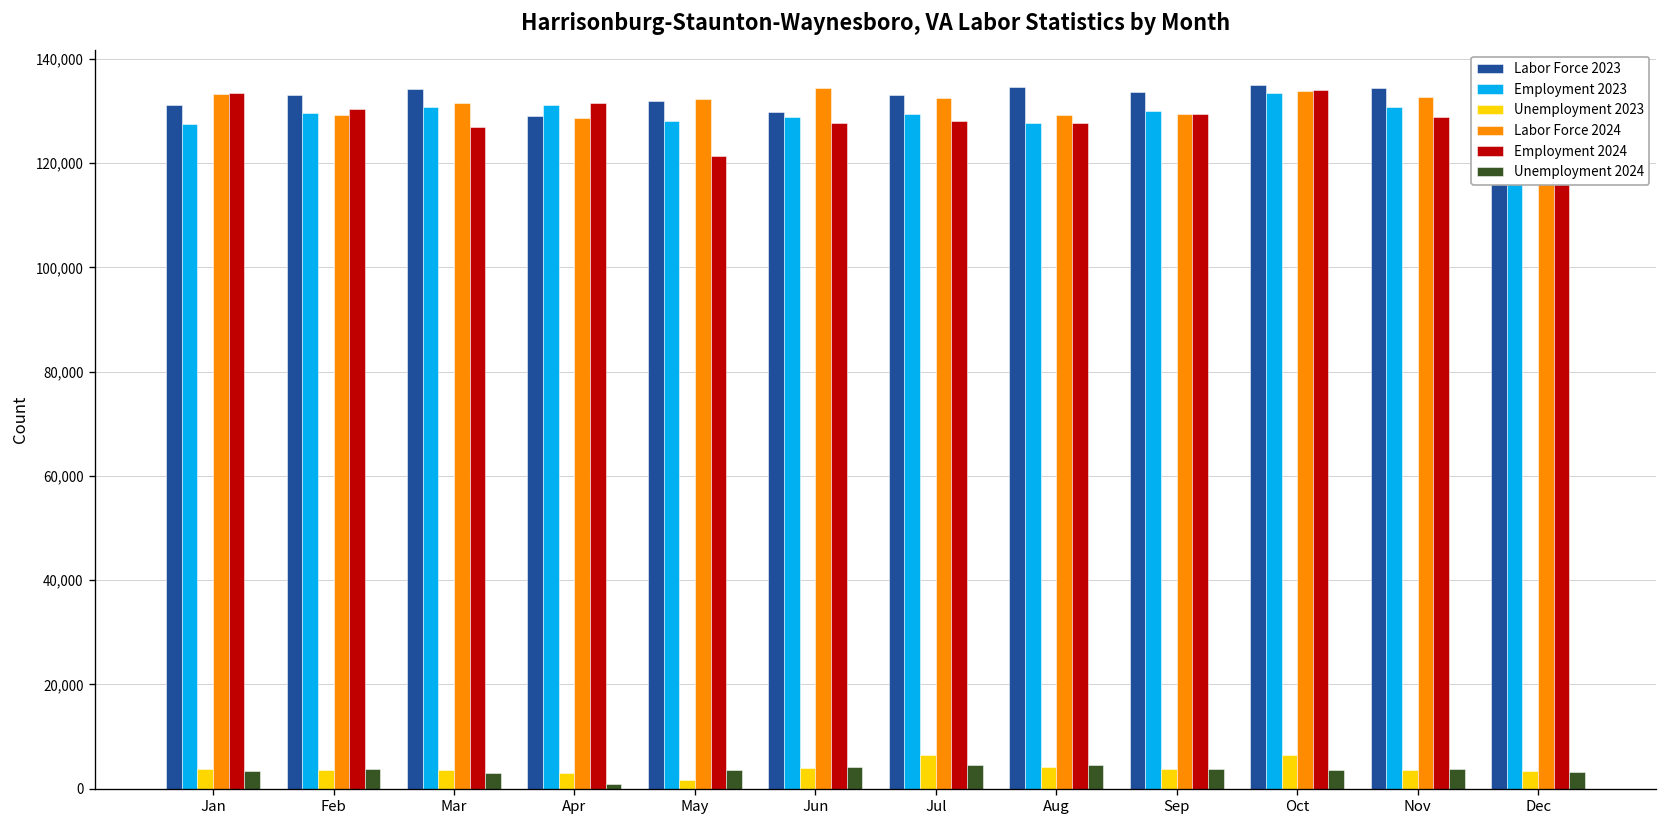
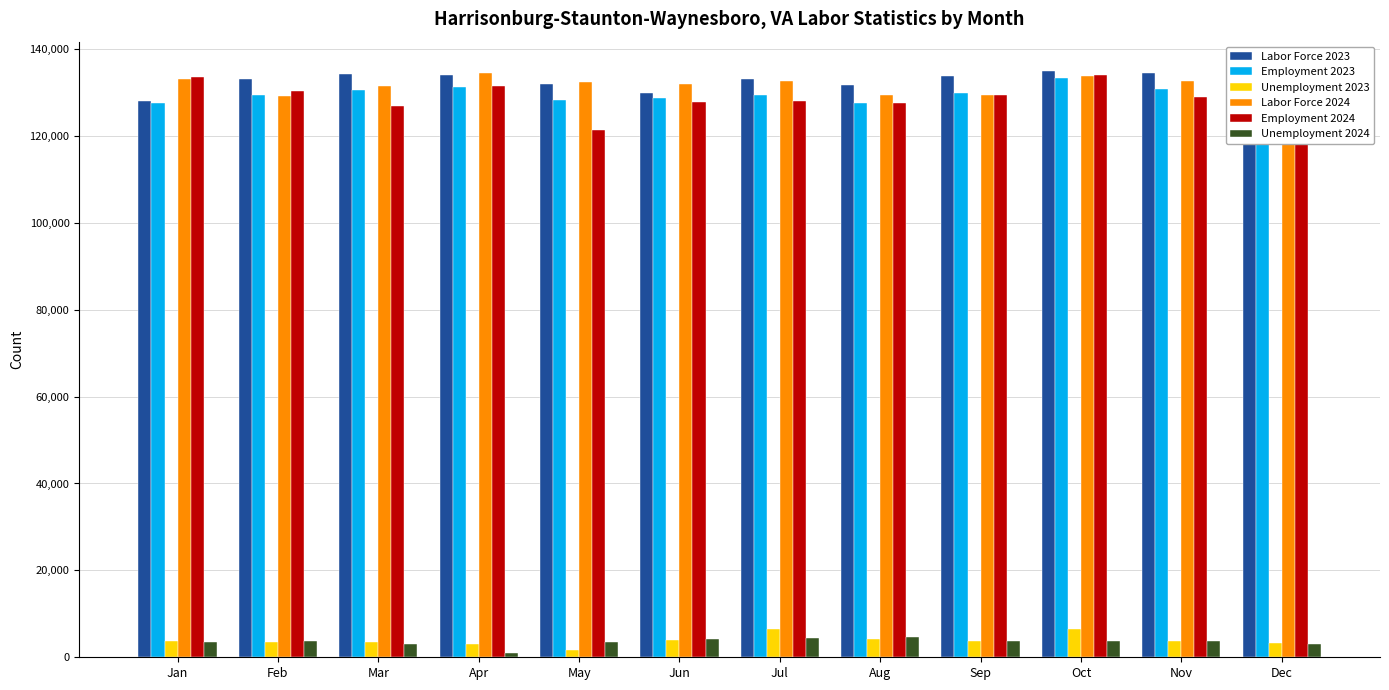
Labor Force 2023, Jan: 131,000 -> 128,000
Labor Force 2023, Apr: 129,000 -> 134,000
Labor Force 2024, Apr: 129,000 -> 134,000
Labor Force 2024, Jun: 134,000 -> 132,000
Labor Force 2023, Aug: 135,000 -> 132,000
